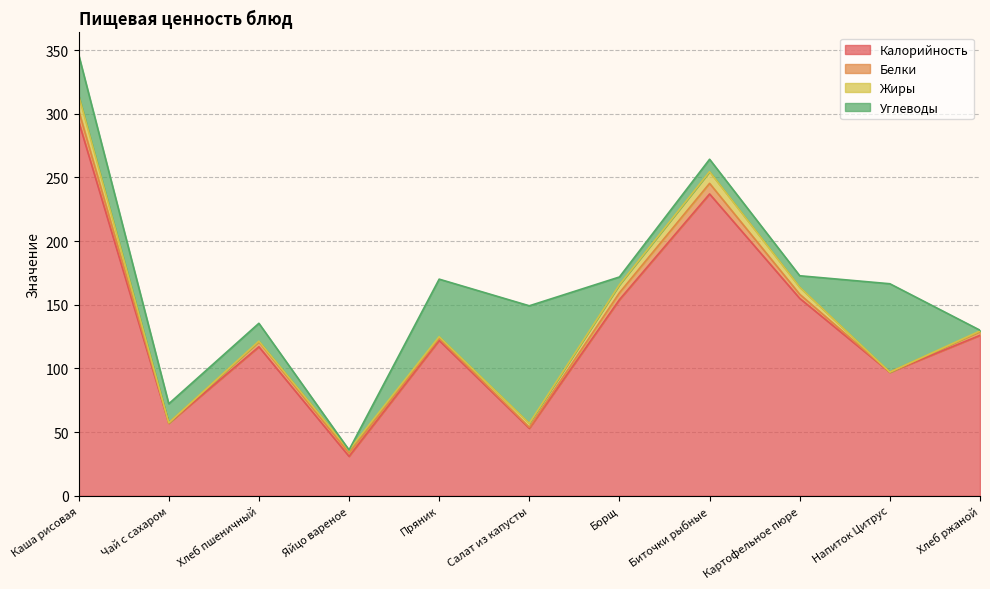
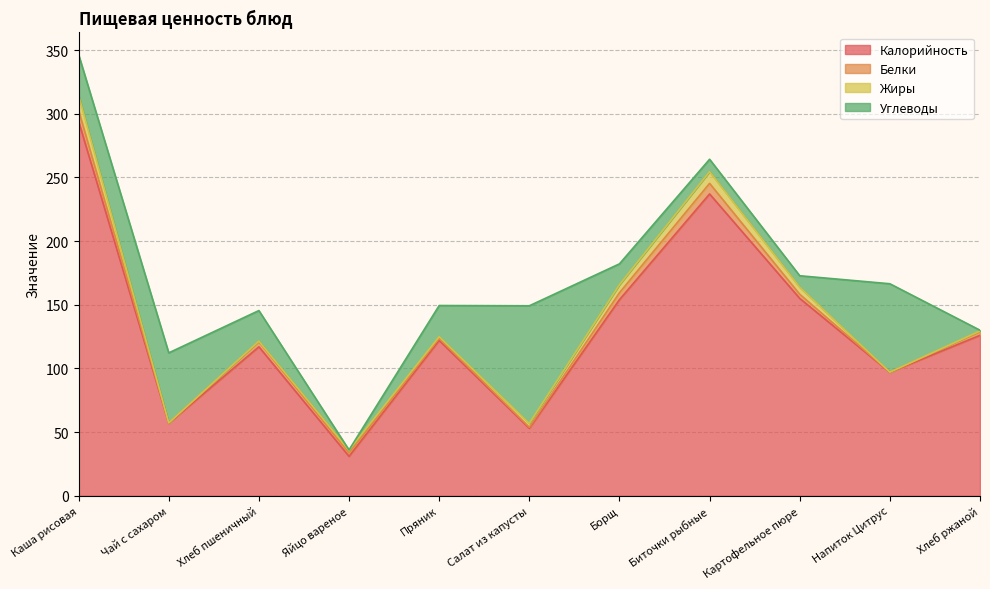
Углеводы, Чай с сахаром: 15 -> 55
Углеводы, Хлеб пшеничный: 14 -> 24
Углеводы, Пряник: 45 -> 24
Углеводы, Борщ: 6 -> 16
